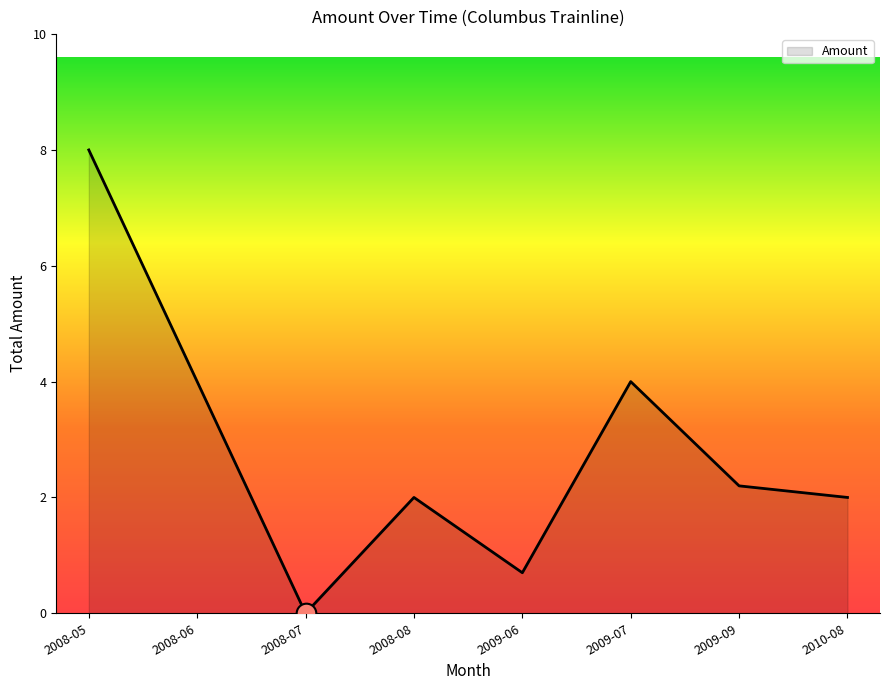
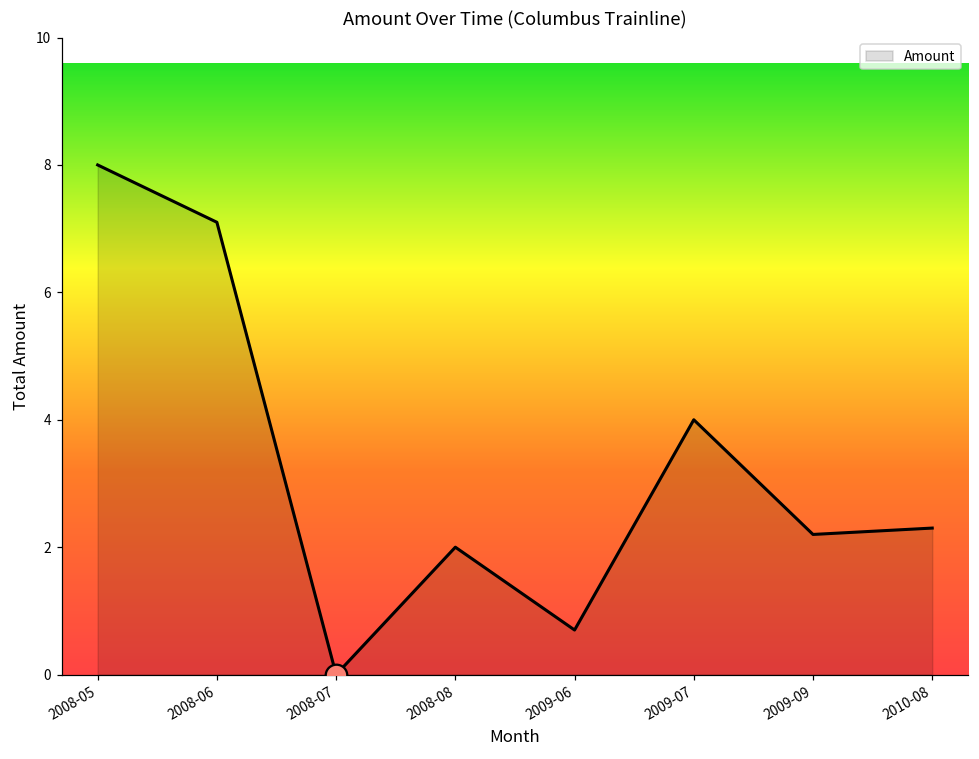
Amount, 2008-06: 4.0 -> 7.1
Amount, 2010-08: 2.0 -> 2.3
